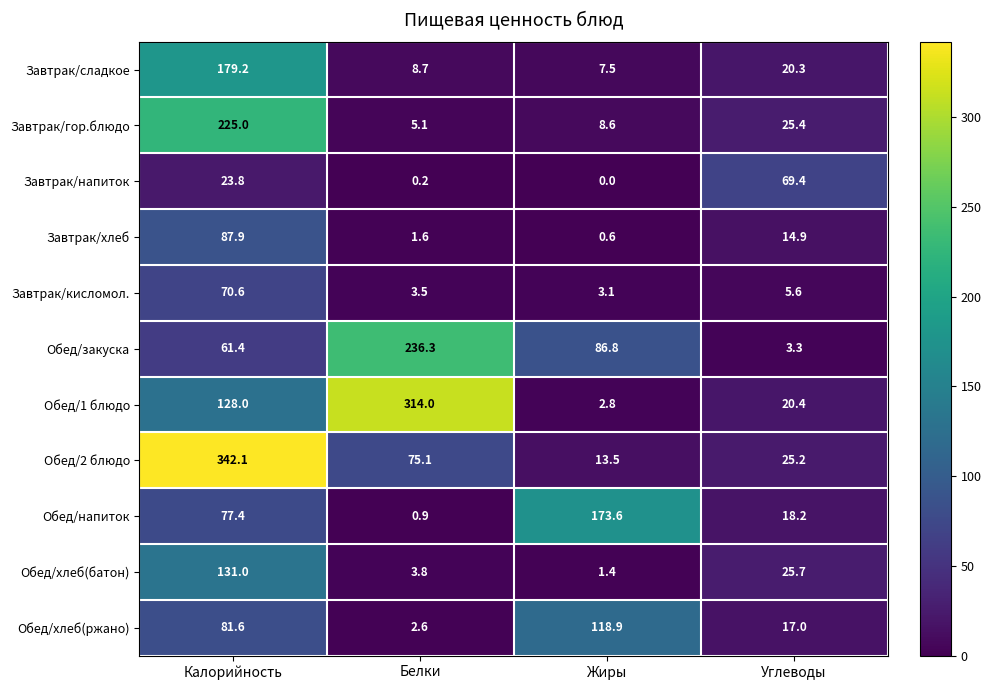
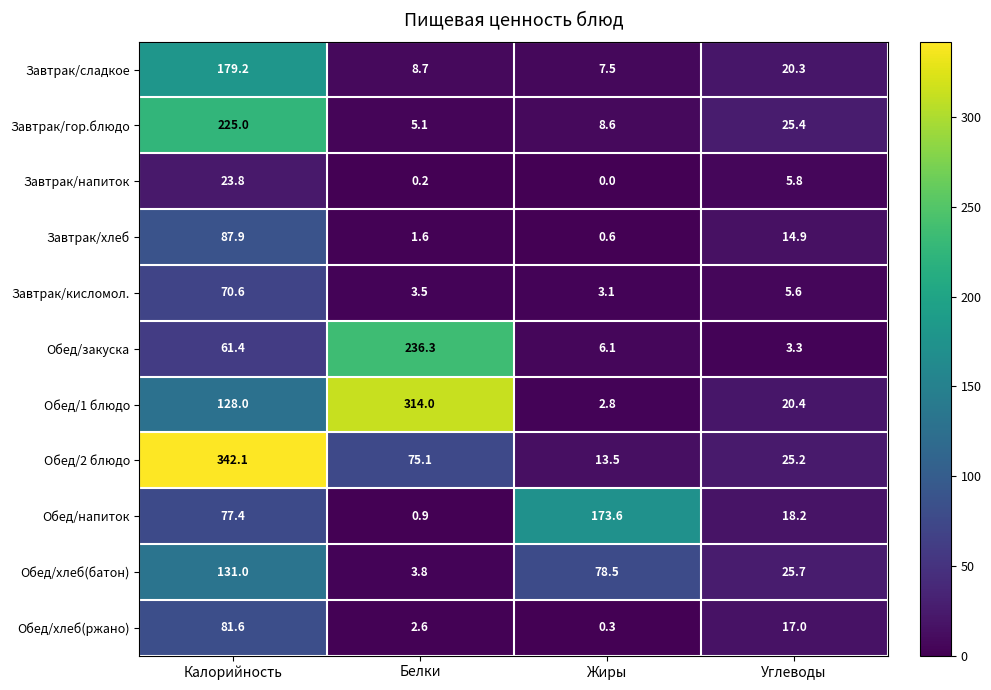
Завтрак/напиток, Углеводы: 69.4 -> 5.8
Обед/закуска, Жиры: 86.8 -> 6.1
Обед/хлеб(батон), Жиры: 1.4 -> 78.5
Обед/хлеб(ржано), Жиры: 118.9 -> 0.3
